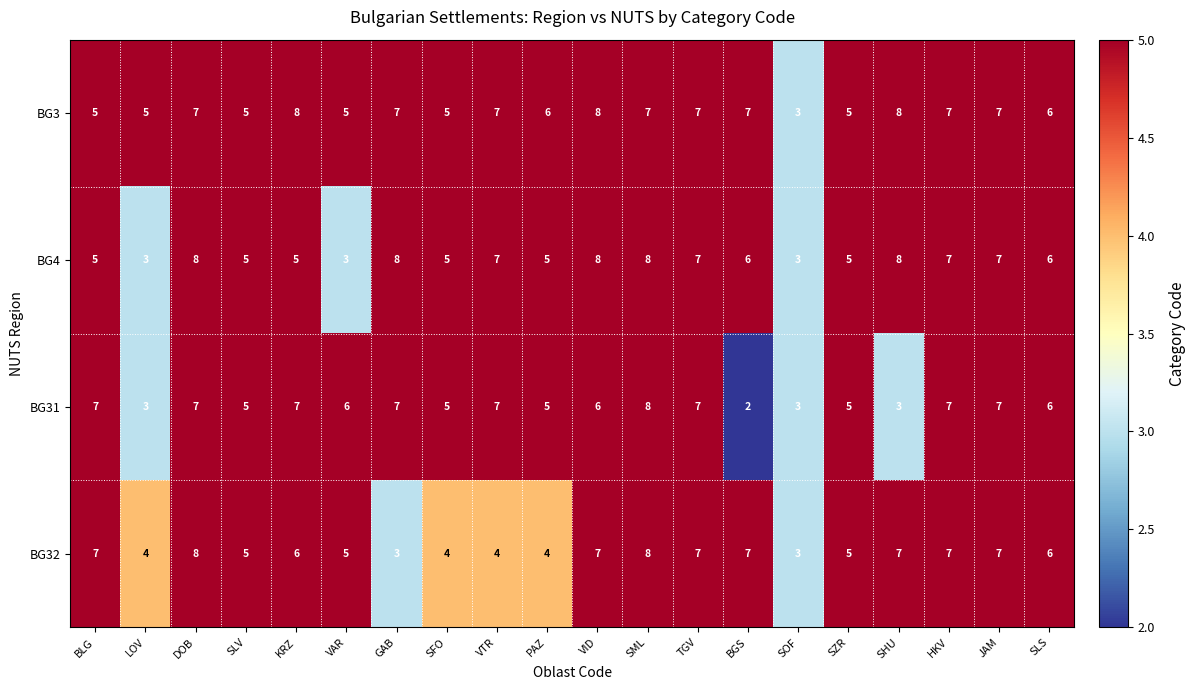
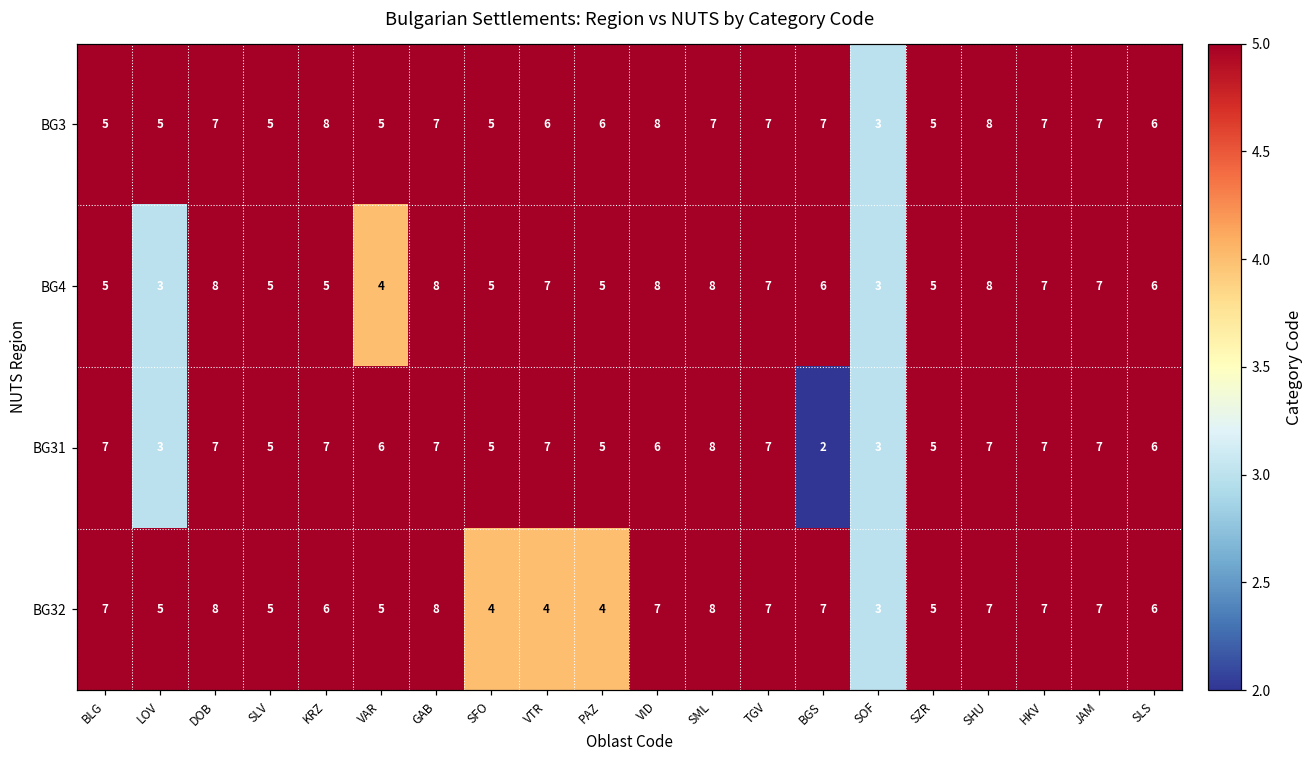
BG3, VTR: 7 -> 6
BG4, VAR: 3 -> 4
BG31, SHU: 3 -> 7
BG32, LOV: 4 -> 5
BG32, GAB: 3 -> 8
